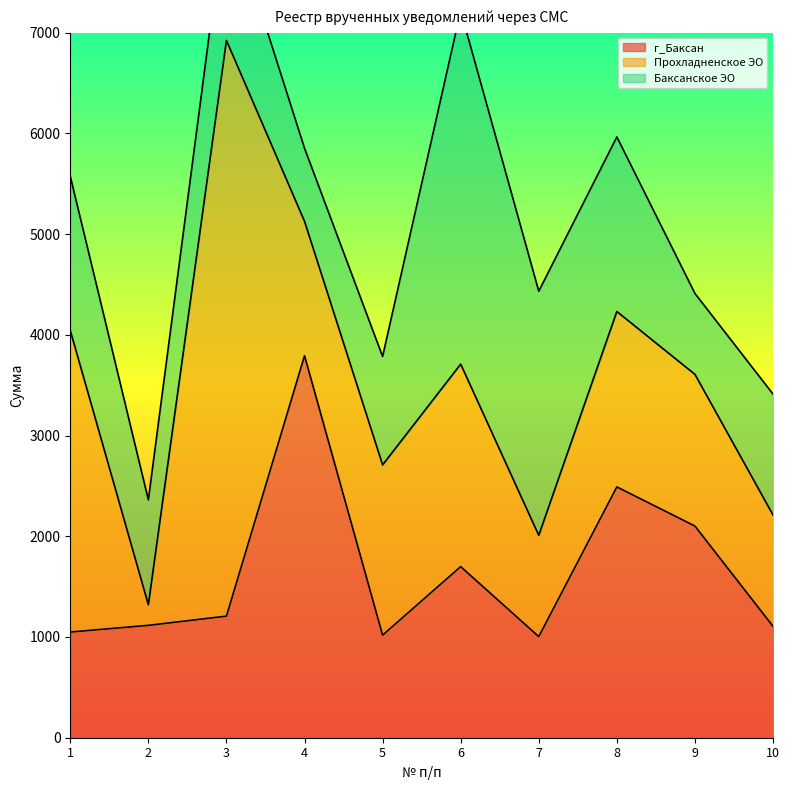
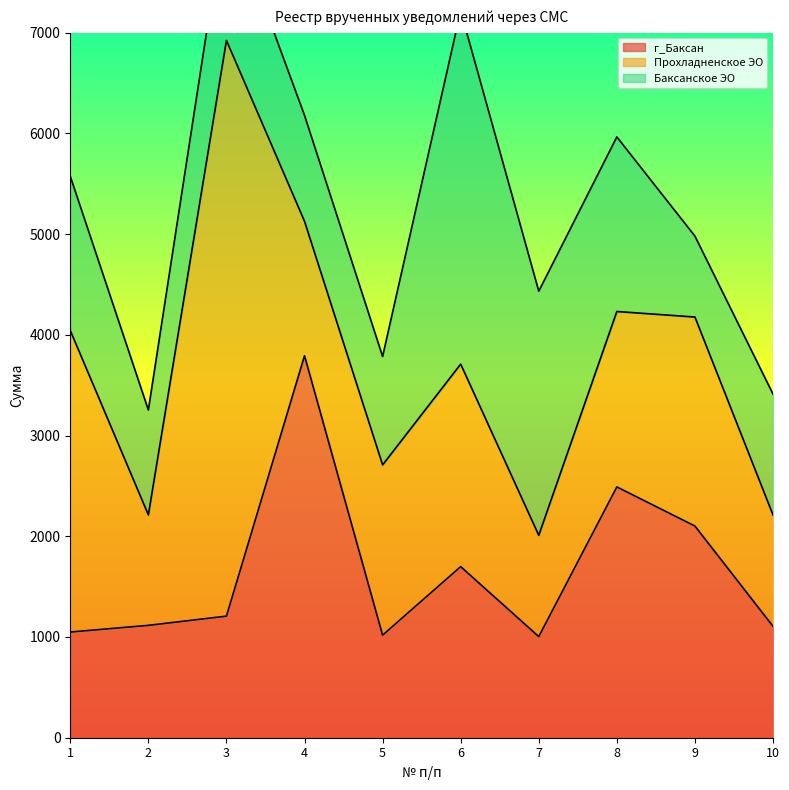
Прохладненское ЭО, 2: 200 -> 1100
Баксанское ЭО, 4: 730 -> 1050
Прохладненское ЭО, 9: 1510 -> 2070
